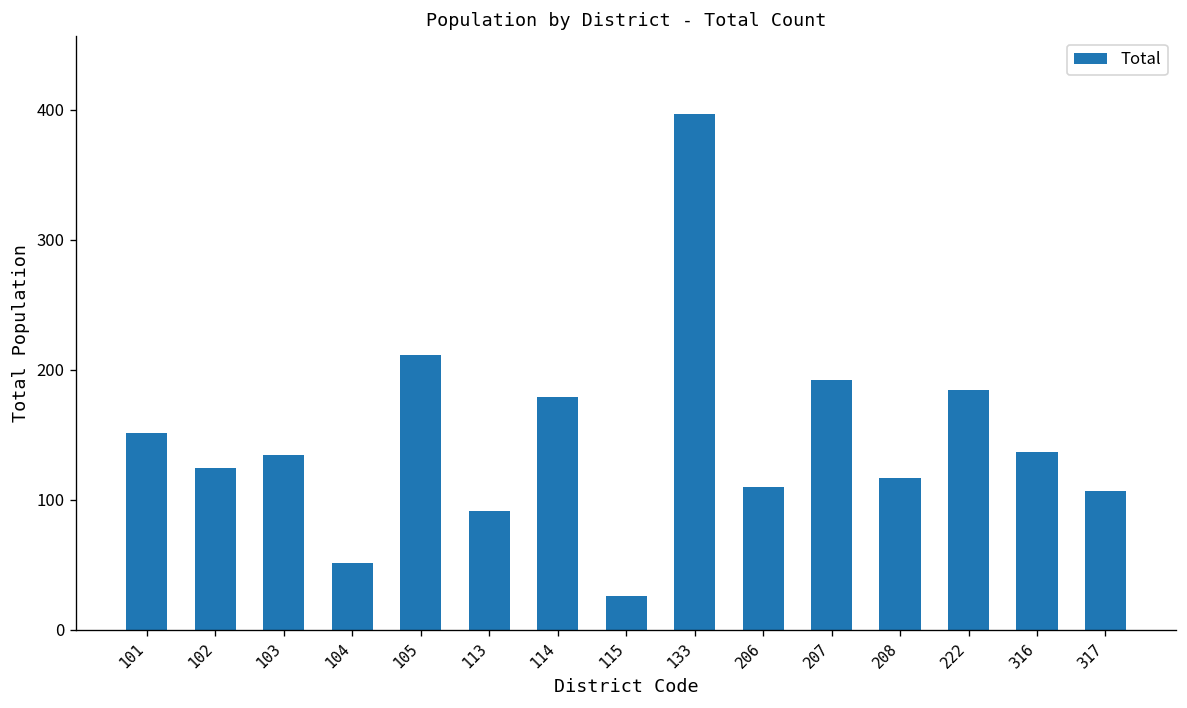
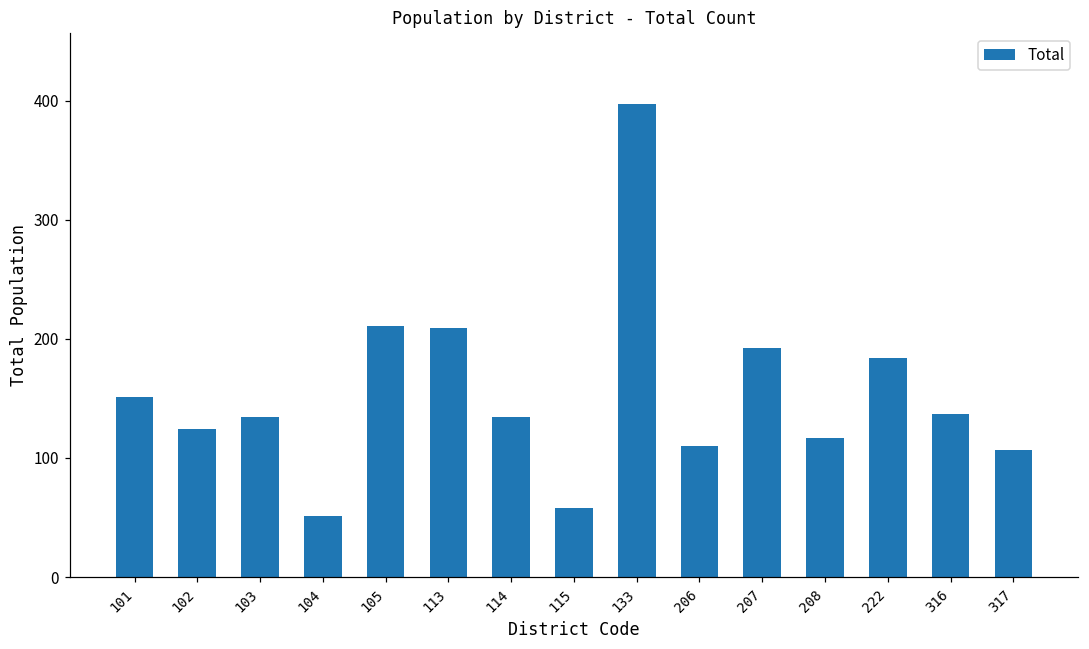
113: 91 -> 209
114: 179 -> 134
115: 26 -> 58
